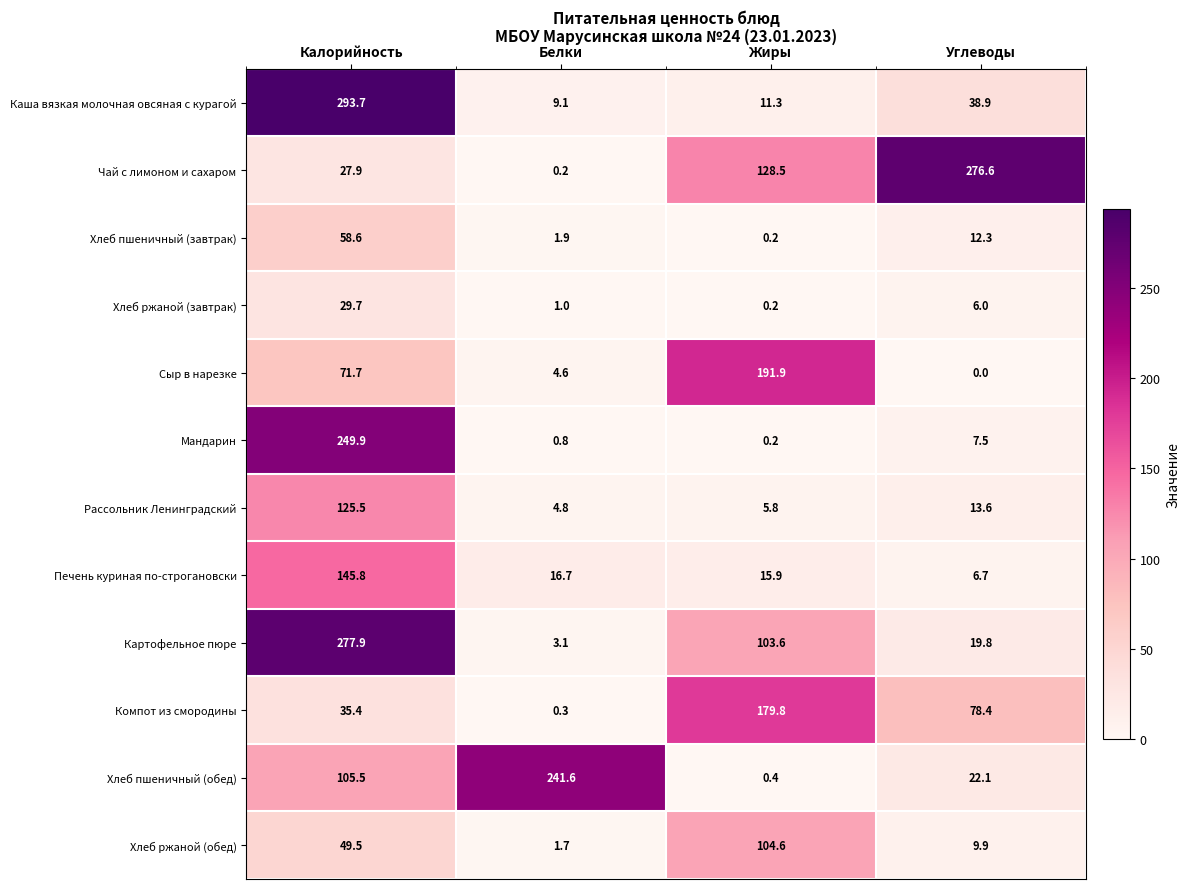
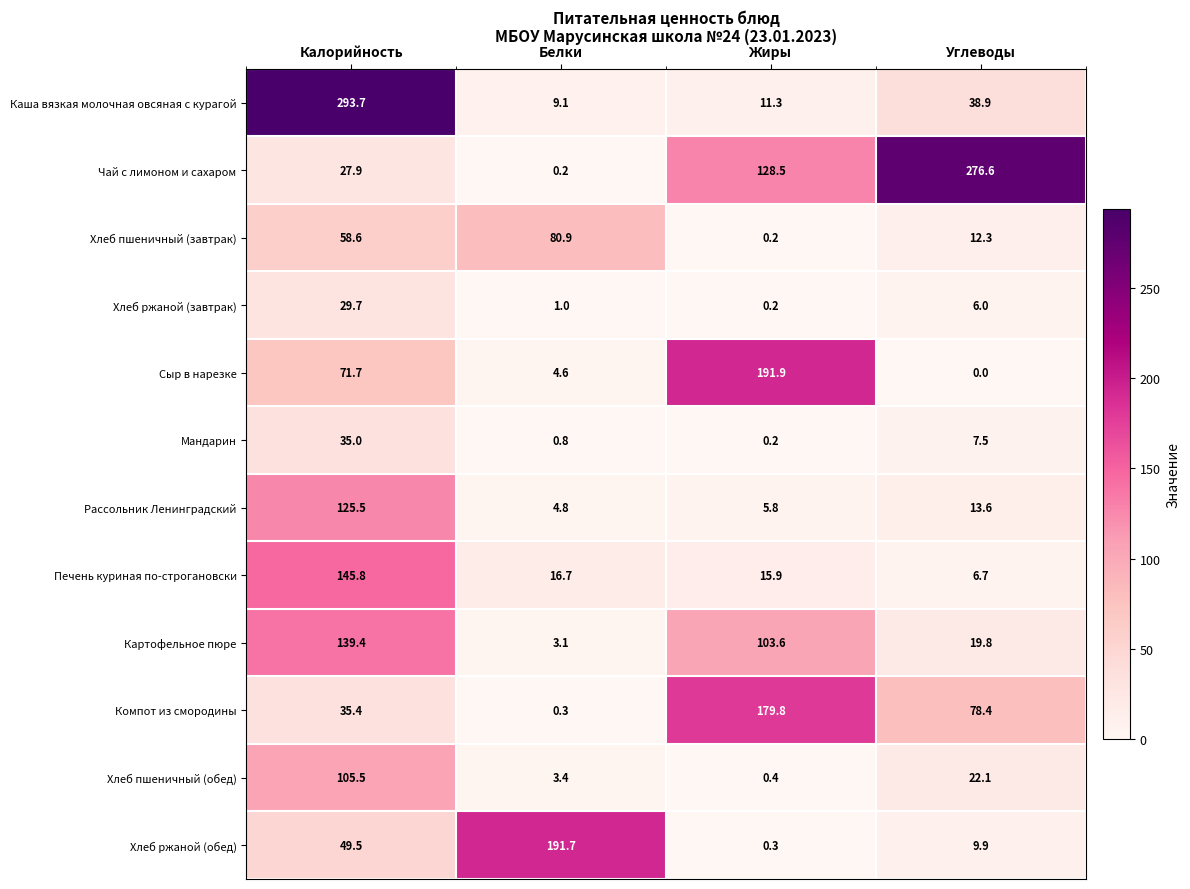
Хлеб пшеничный (завтрак), Белки: 1.9 -> 80.9
Мандарин, Калорийность: 249.9 -> 35.0
Картофельное пюре, Калорийность: 277.9 -> 139.4
Хлеб пшеничный (обед), Белки: 241.6 -> 3.4
Хлеб ржаной (обед), Белки: 1.7 -> 191.7
Хлеб ржаной (обед), Жиры: 104.6 -> 0.3
